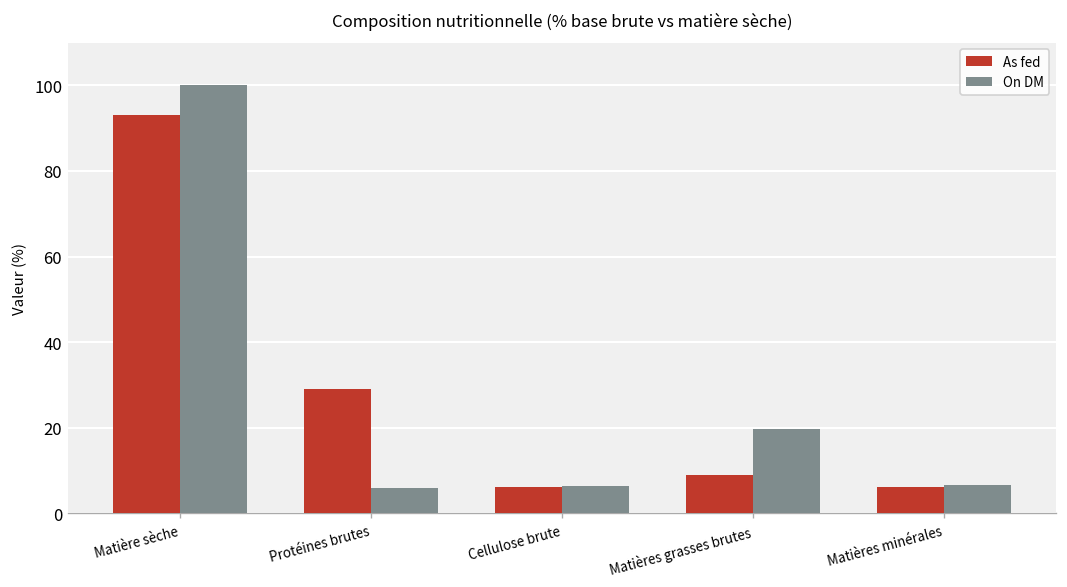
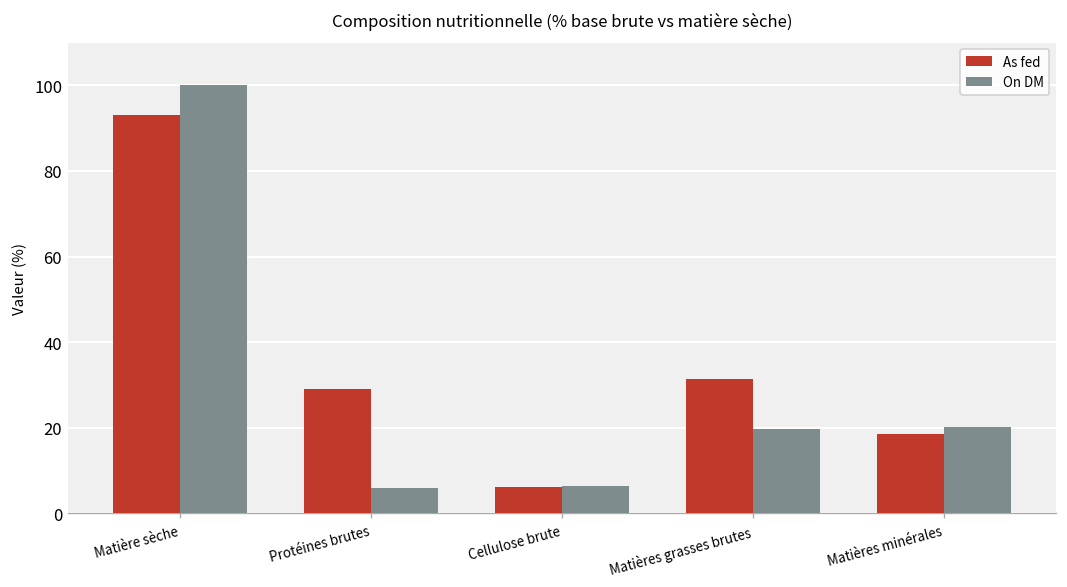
As fed, Matières grasses brutes: 9 -> 31
As fed, Matières minérales: 6 -> 18
On DM, Matières minérales: 7 -> 20
